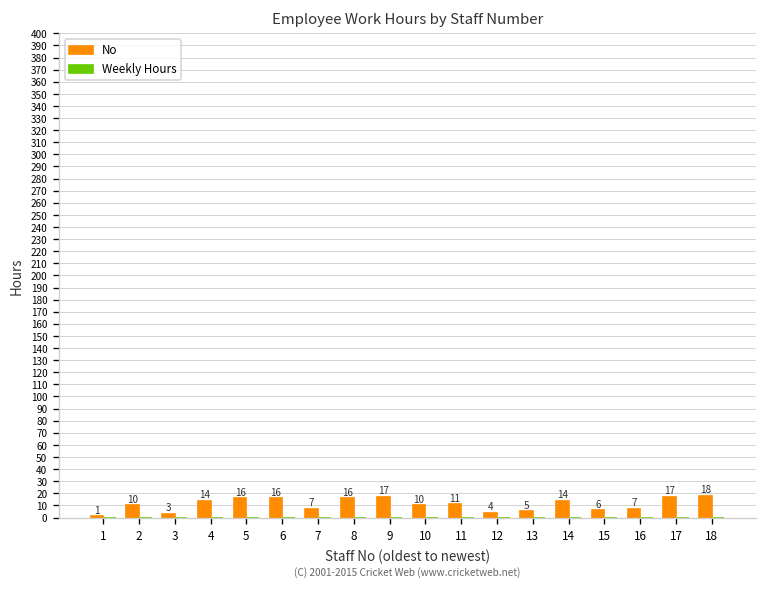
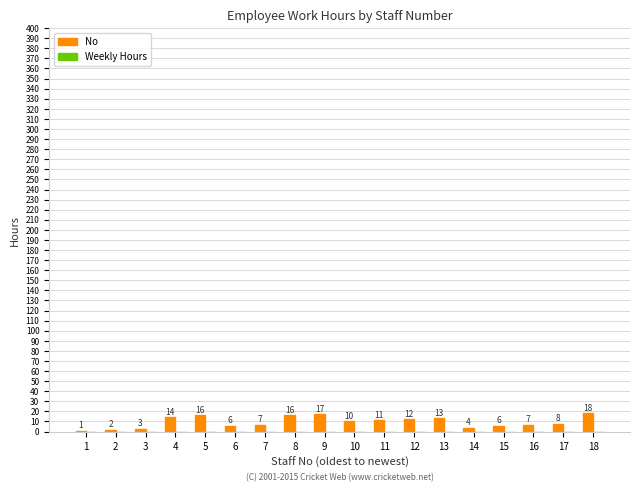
No, 2: 10 -> 2
No, 6: 16 -> 6
No, 12: 4 -> 12
No, 13: 5 -> 13
No, 14: 14 -> 4
No, 17: 17 -> 8
